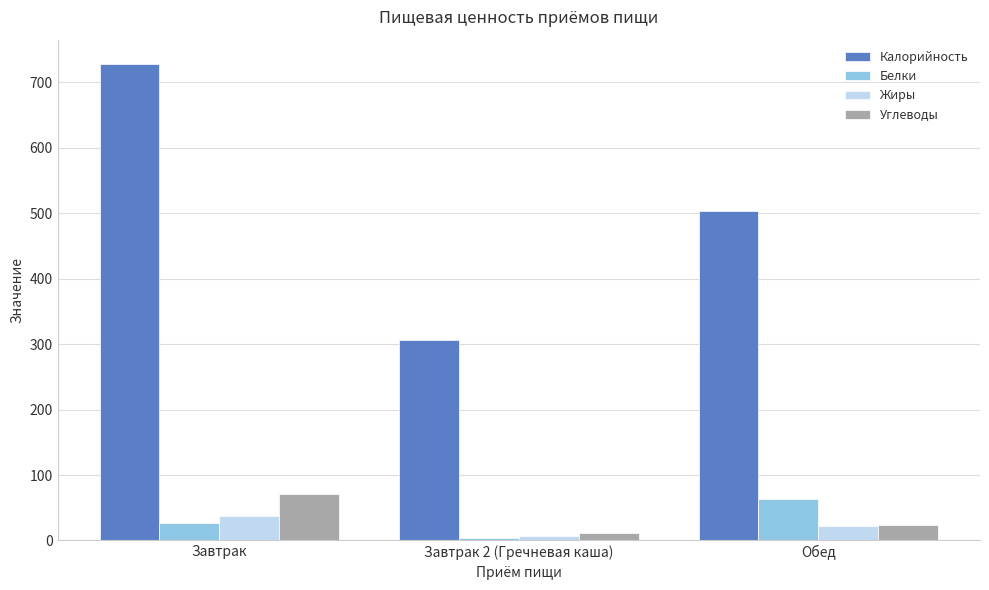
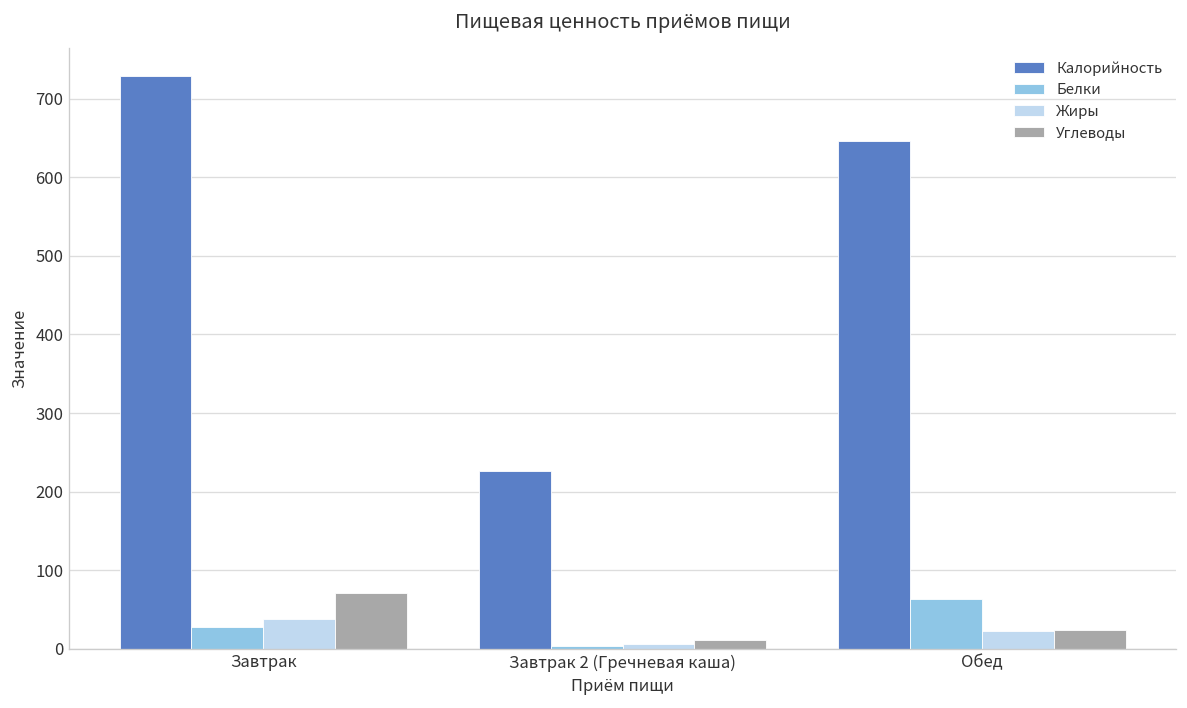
Калорийность, Завтрак 2 (Гречневая каша): 310 -> 230
Калорийность, Обед: 500 -> 650
